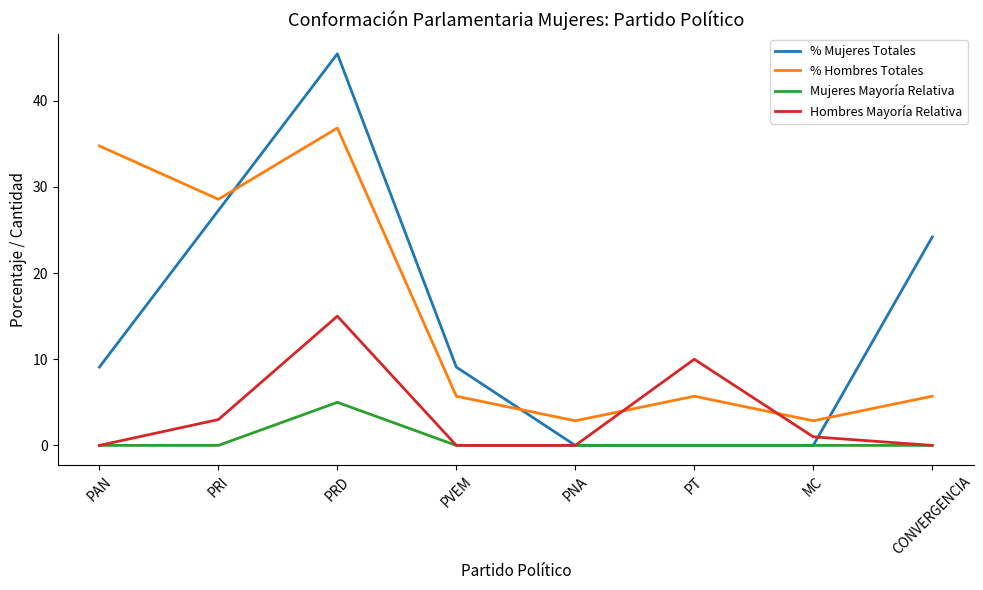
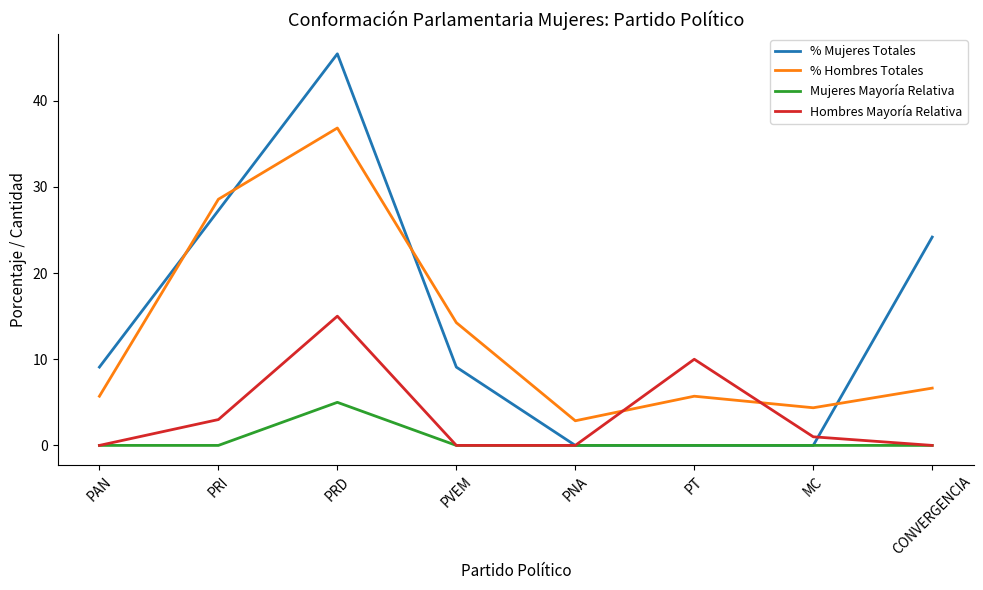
% Hombres Totales, PAN: 35 -> 6
% Hombres Totales, PVEM: 6 -> 14
% Hombres Totales, MC: 3 -> 4
% Hombres Totales, CONVERGENCIA: 6 -> 7
